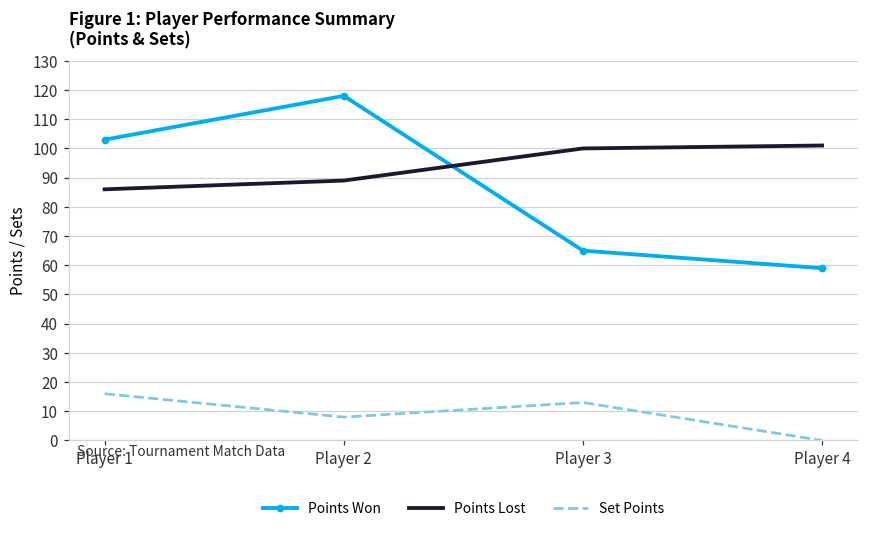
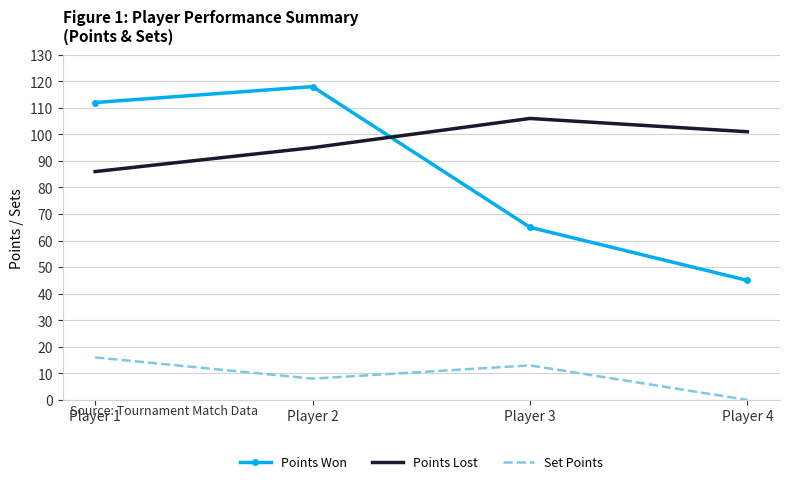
Points Won, Player 1: 103 -> 112
Points Lost, Player 2: 89 -> 95
Points Lost, Player 3: 100 -> 106
Points Won, Player 4: 59 -> 45
